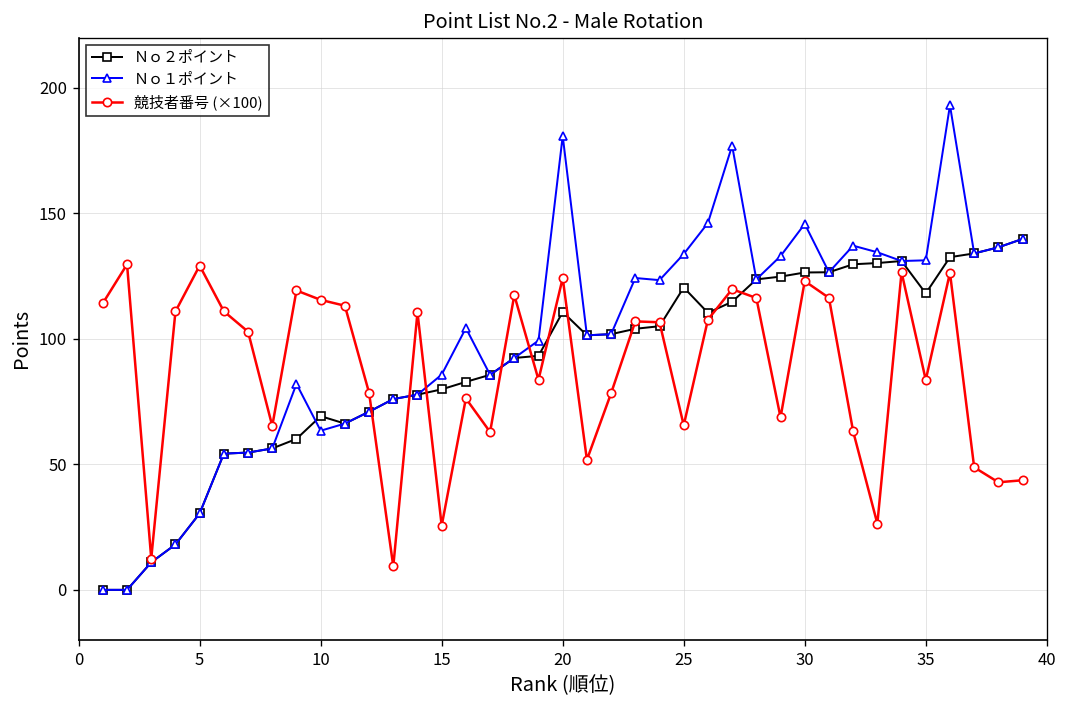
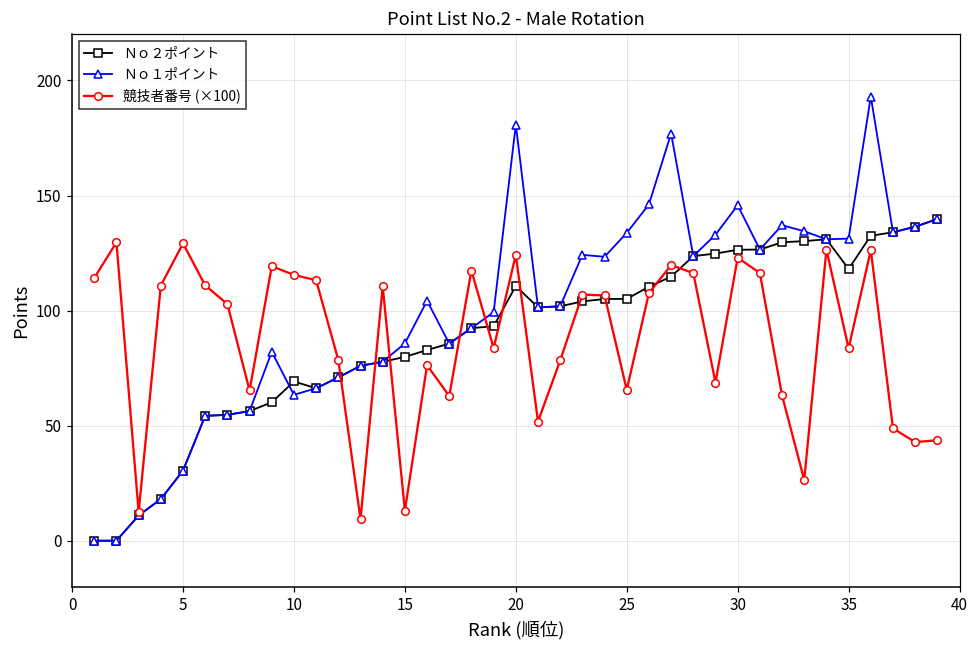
競技者番号 (×100), 15: 26 -> 13
Ｎｏ２ポイント, 25: 120 -> 105
